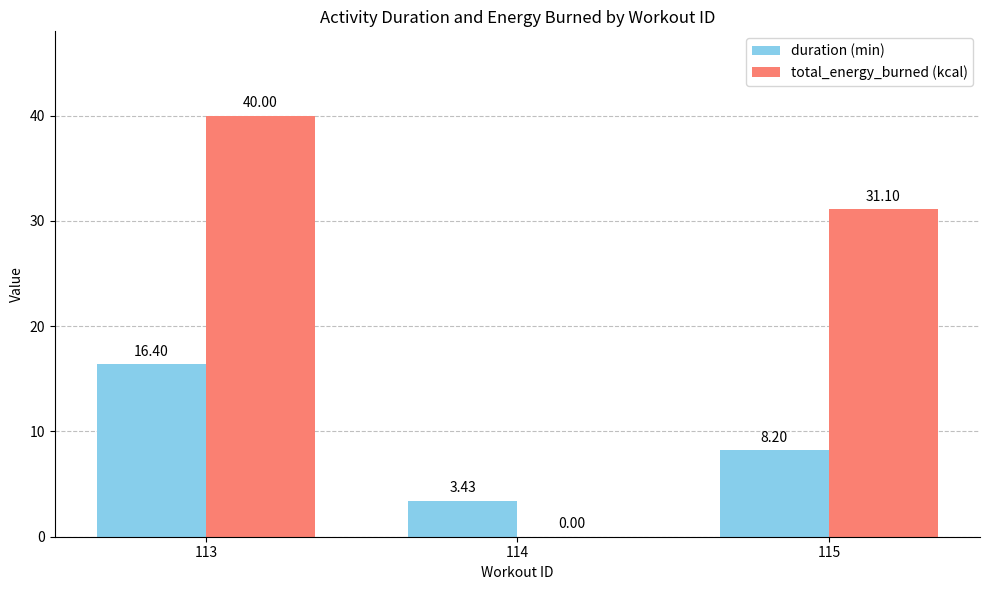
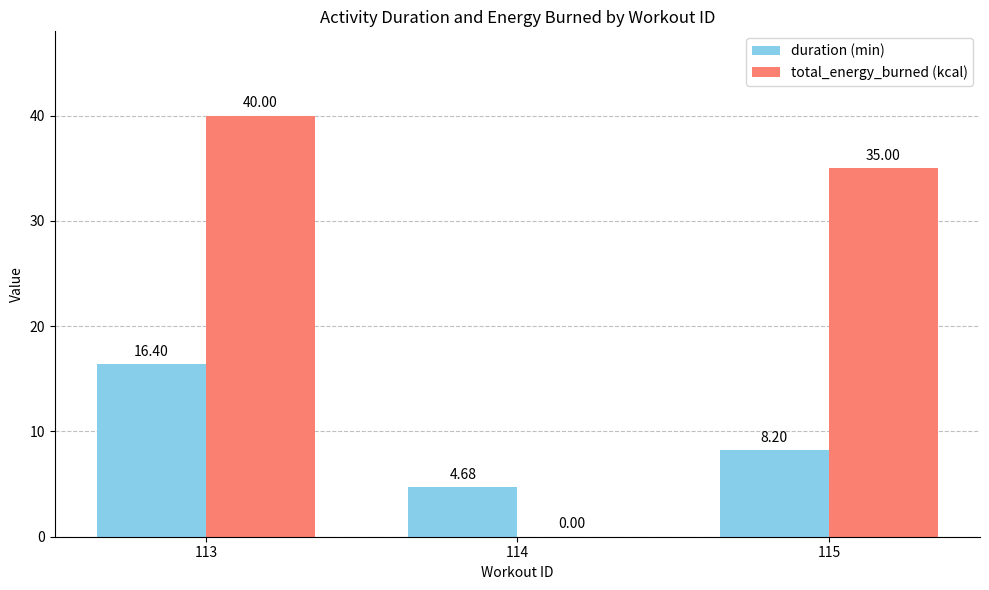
duration (min), 114: 3.43 -> 4.68
total_energy_burned (kcal), 115: 31.10 -> 35.00
